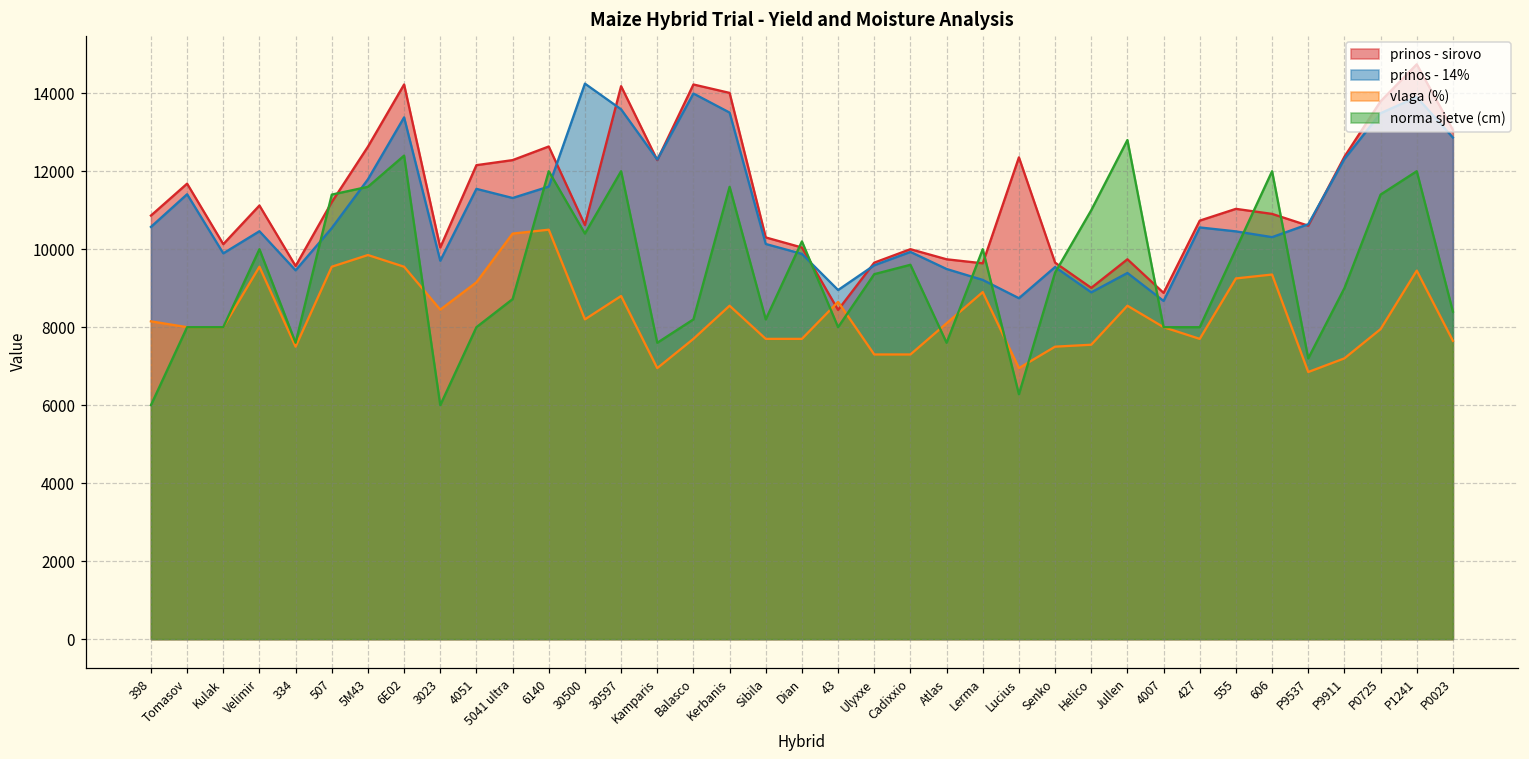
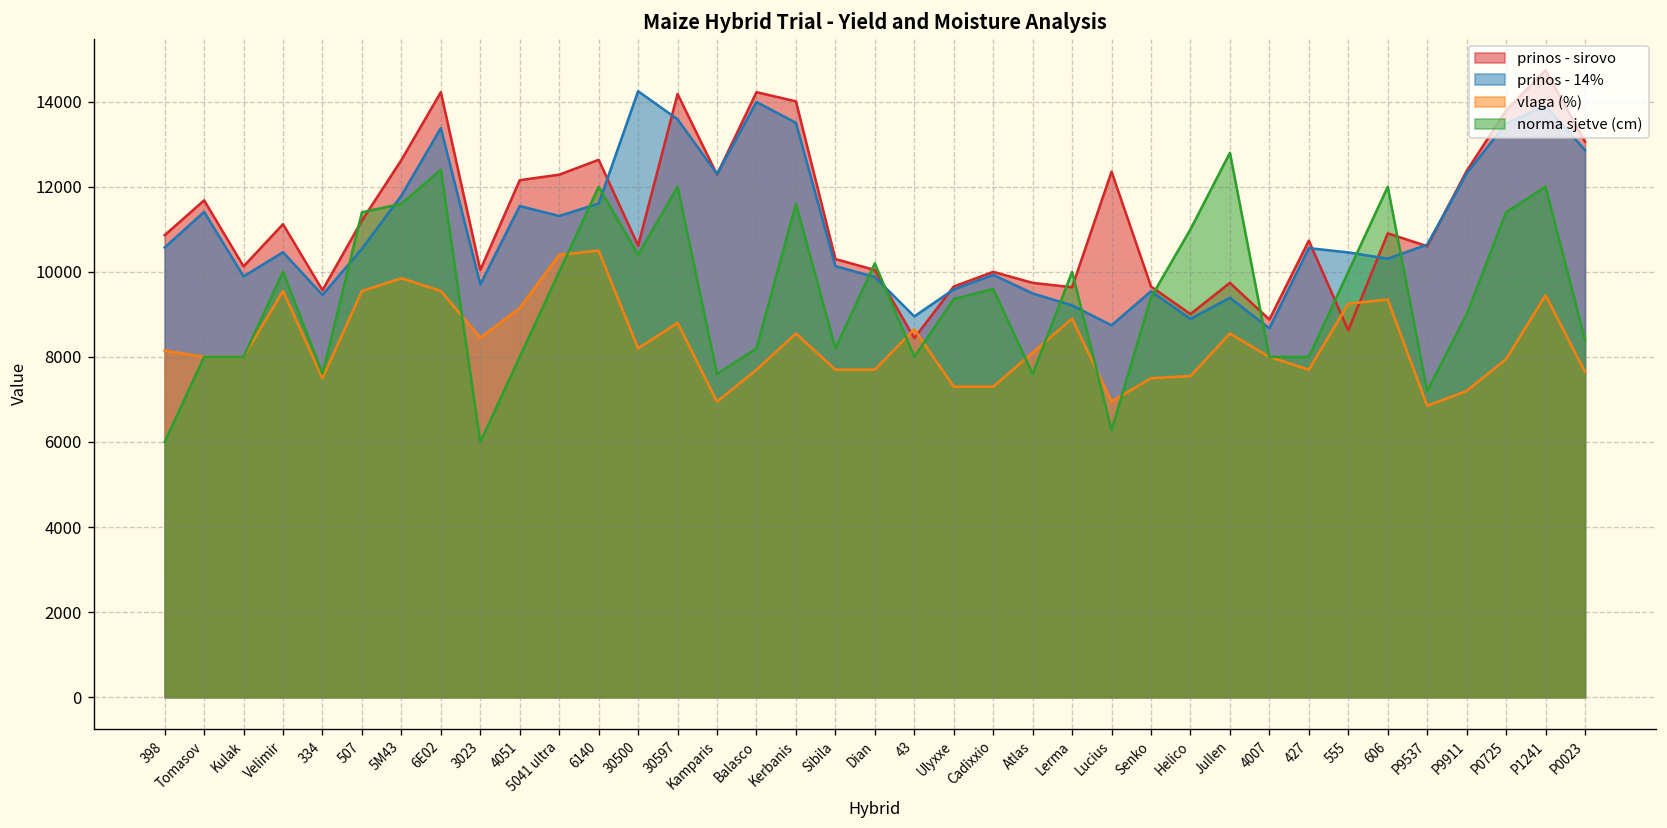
norma sjetve (cm), 5041 ultra: 8700 -> 10000
prinos - sirovo, 555: 11000 -> 8600
